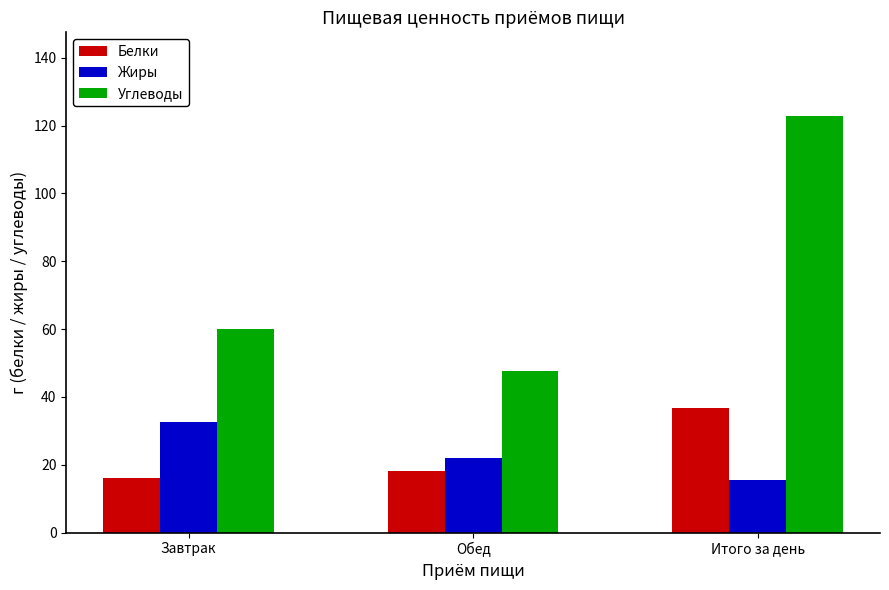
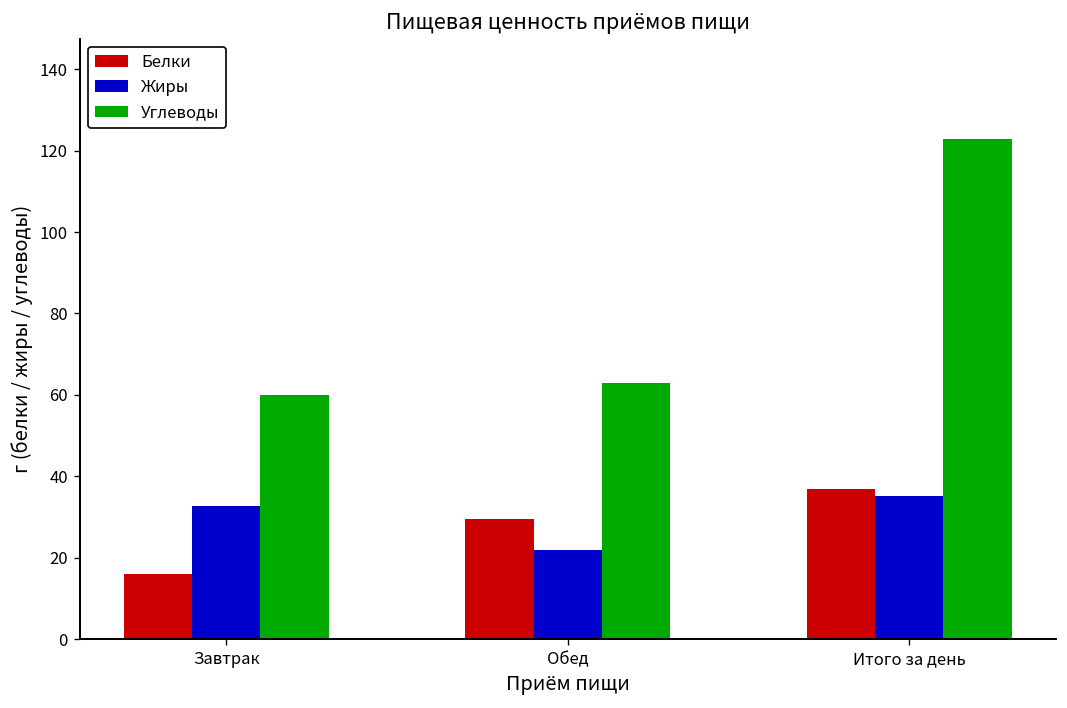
Белки, Обед: 18 -> 30
Углеводы, Обед: 48 -> 63
Жиры, Итого за день: 16 -> 35
